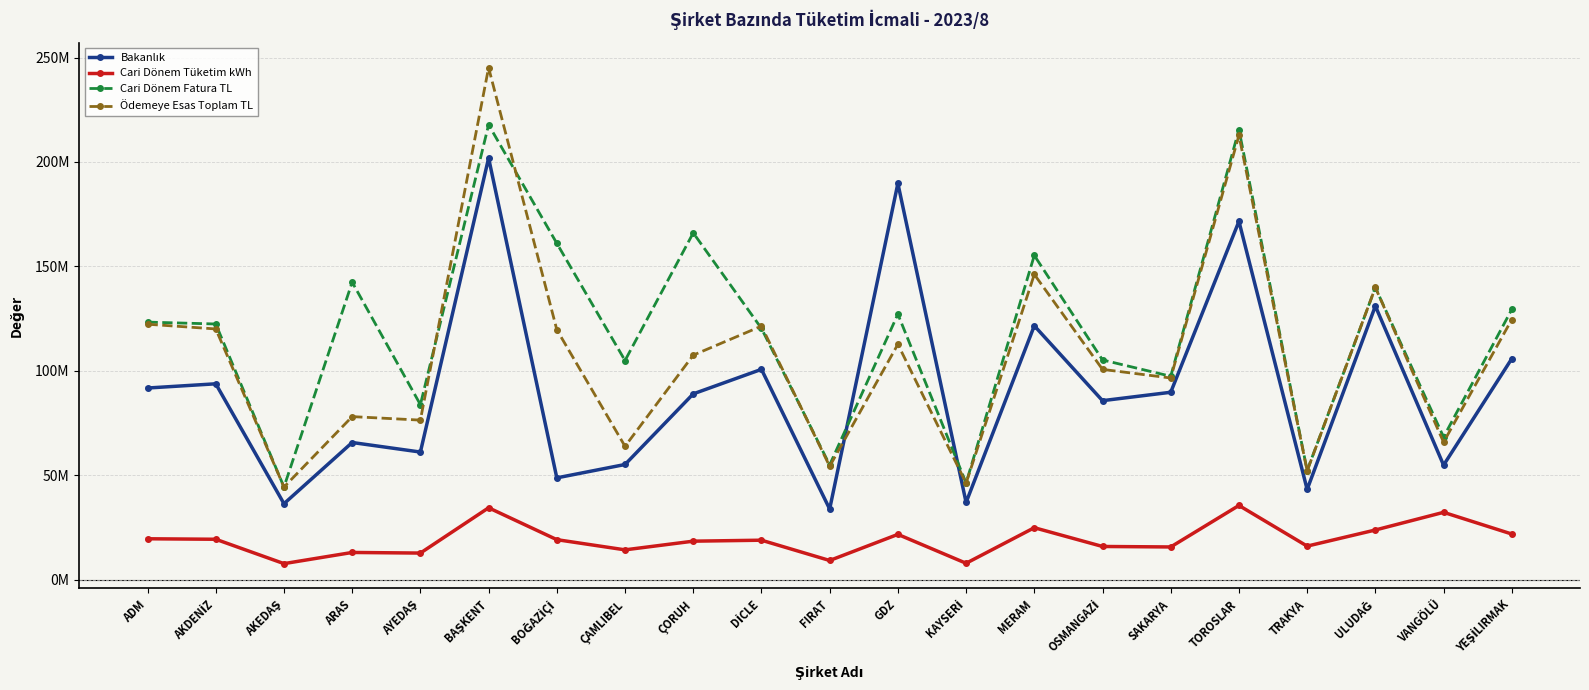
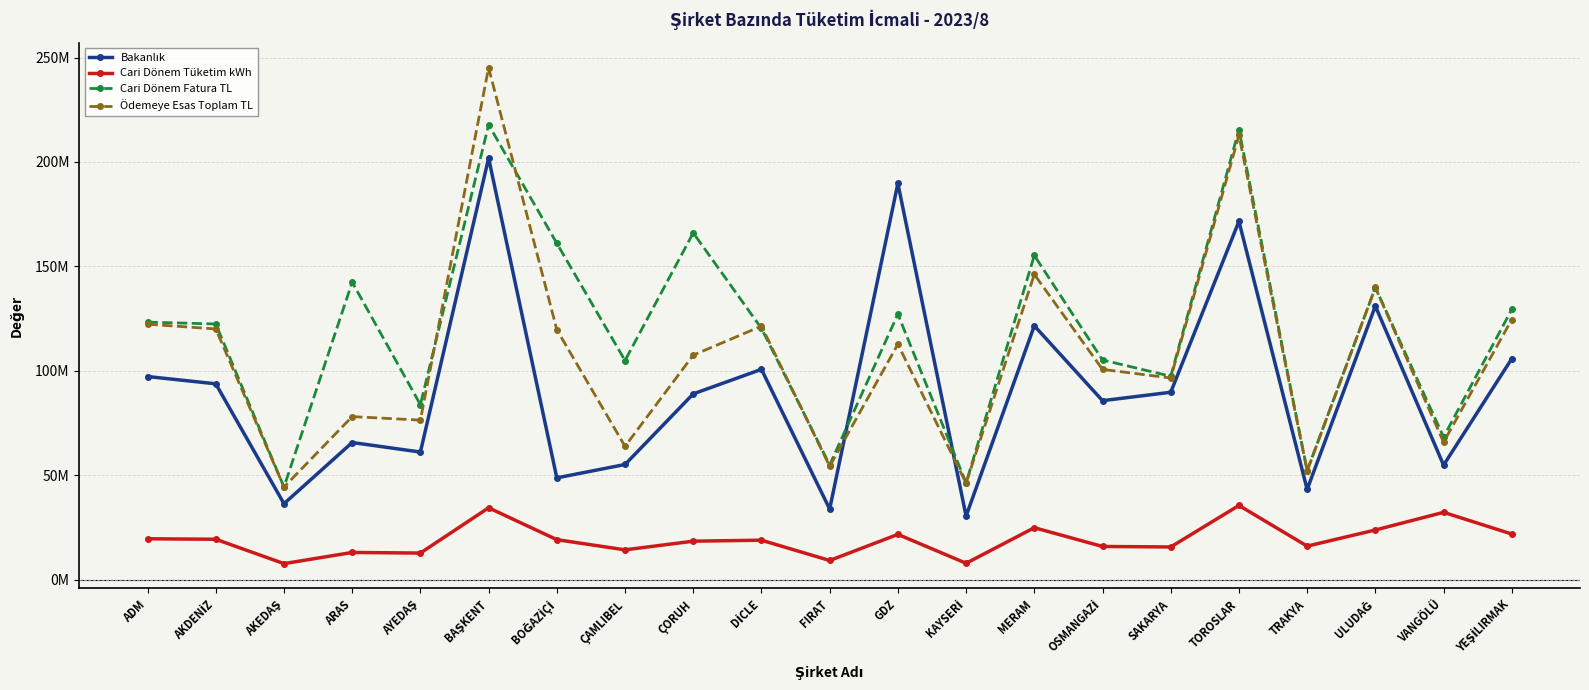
Bakanlık, ADM: 92000000 -> 97000000
Bakanlık, KAYSERİ: 37000000 -> 31000000
